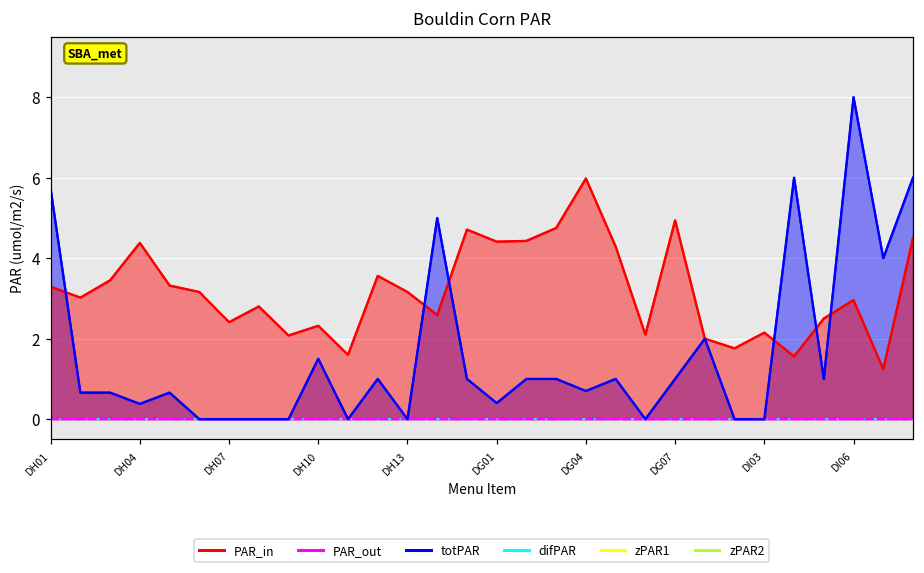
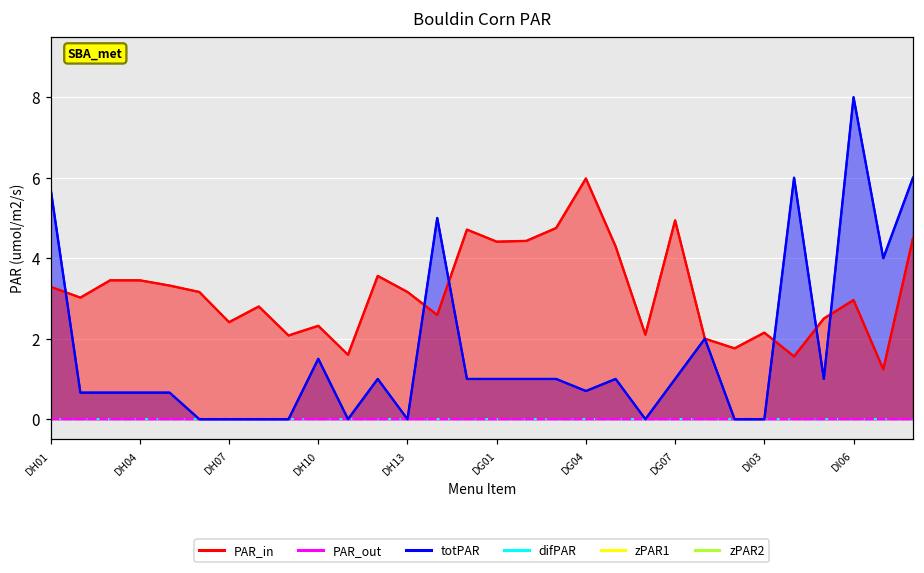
totPAR, DH04: 0.4 -> 0.7
PAR_in, DH04: 4.4 -> 3.5
totPAR, DG01: 0.4 -> 1.0
